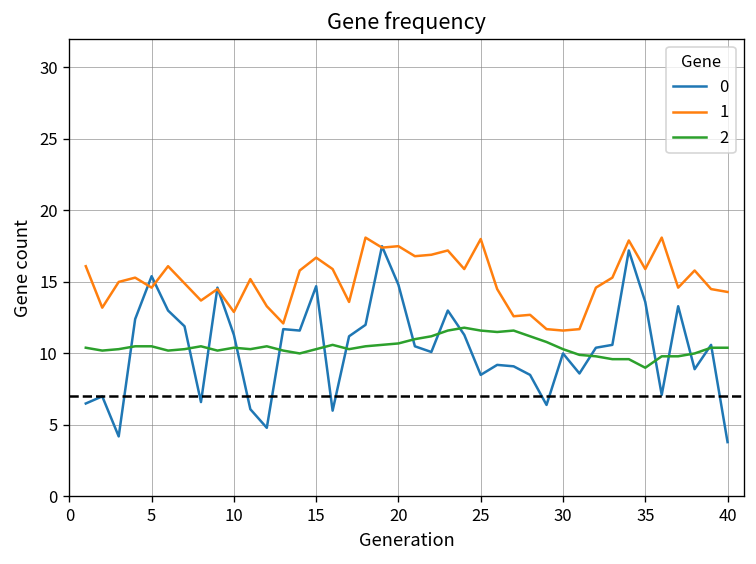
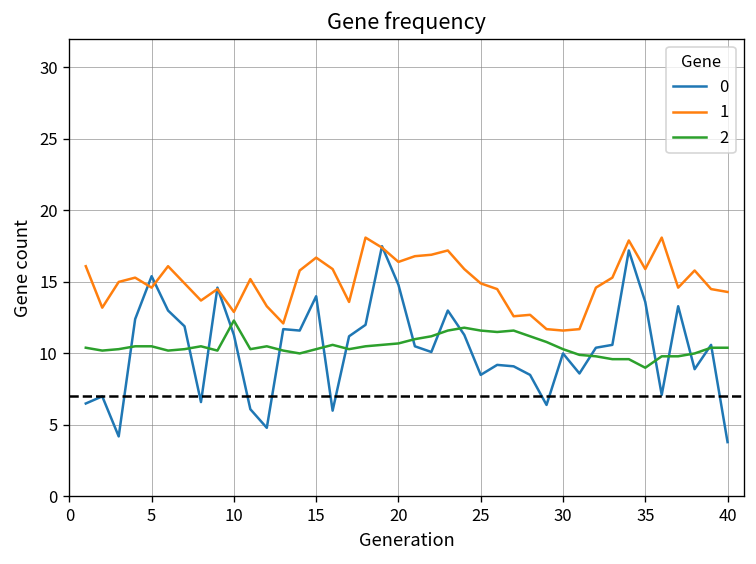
2, 10: 10.4 -> 12.3
0, 15: 14.7 -> 14.0
1, 20: 17.5 -> 16.4
1, 25: 18.0 -> 14.9
